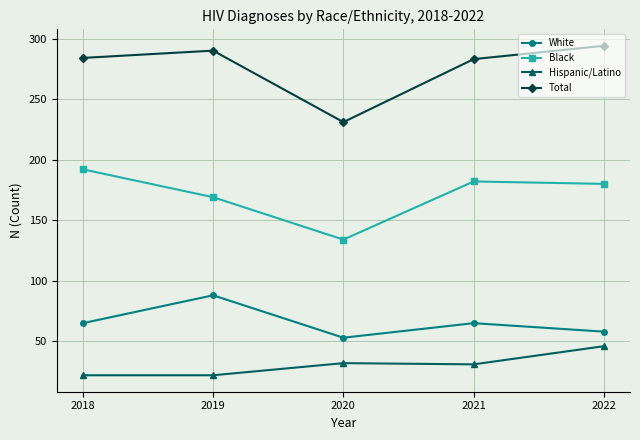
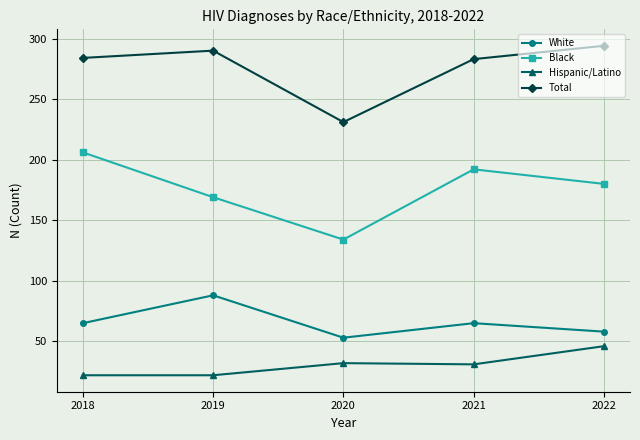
Black, 2018: 192 -> 206
Black, 2021: 182 -> 192
